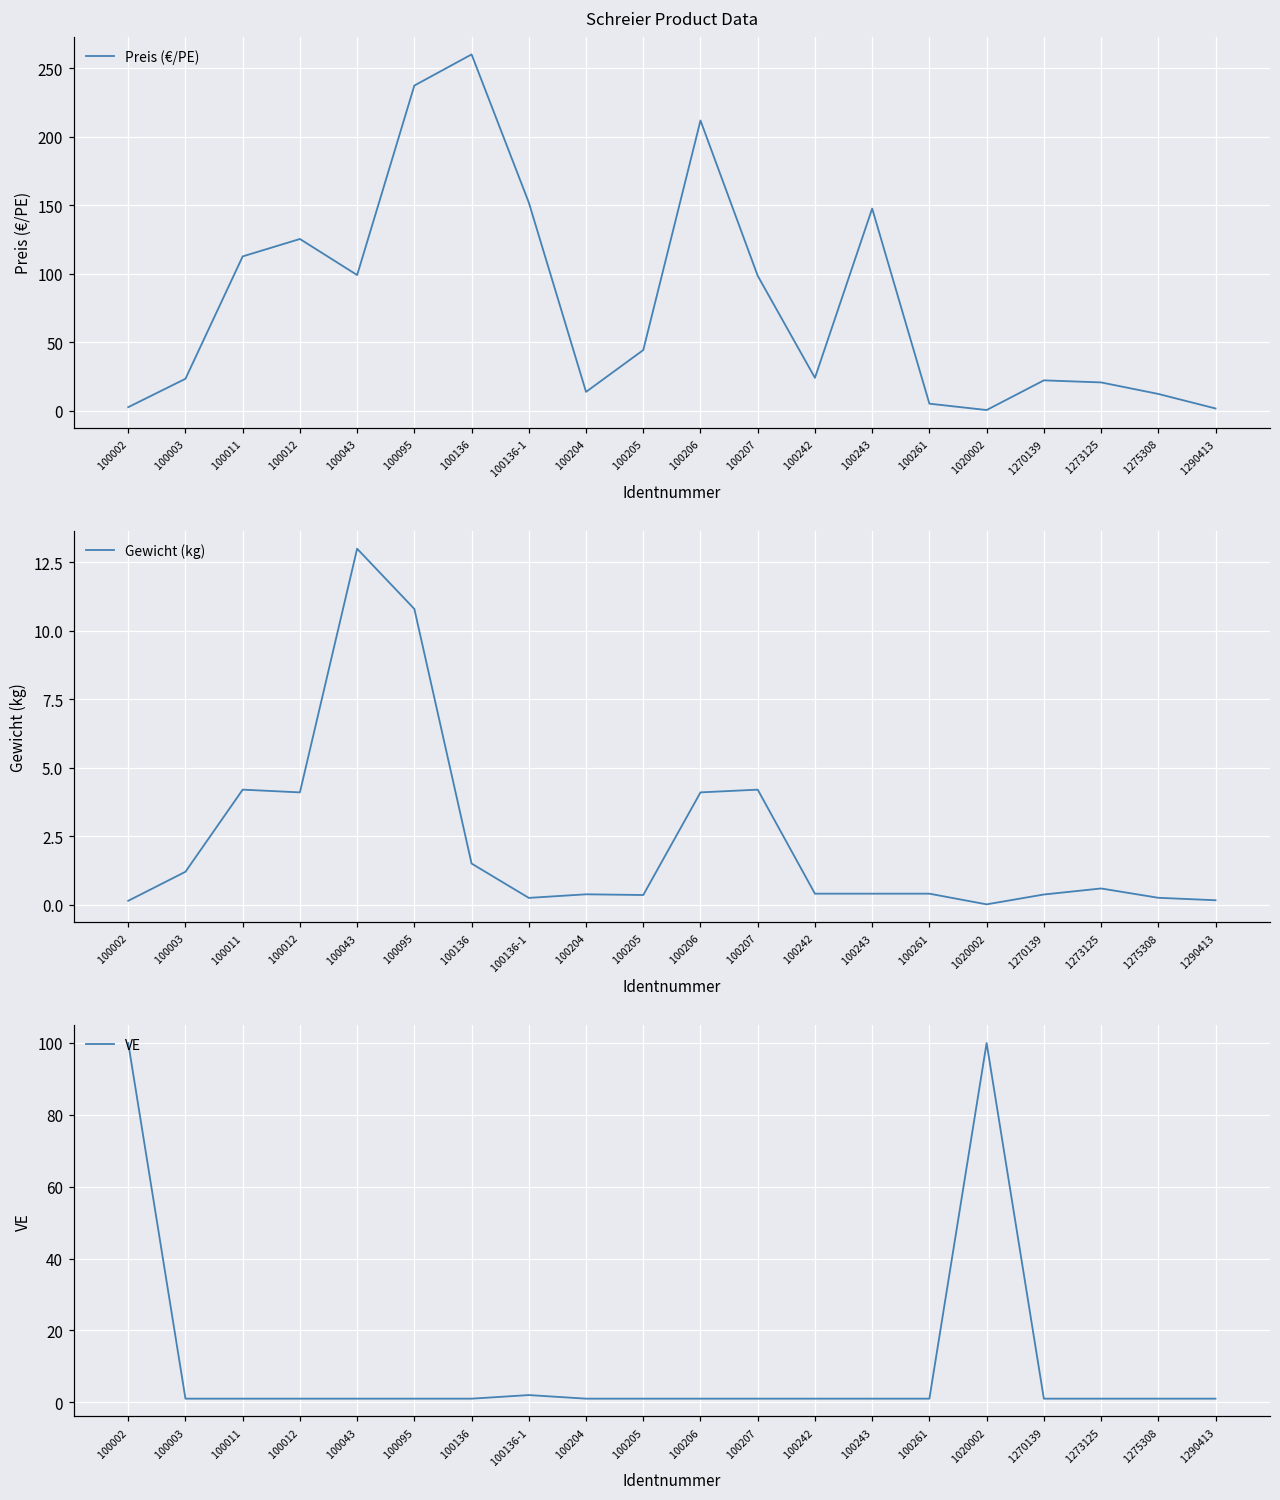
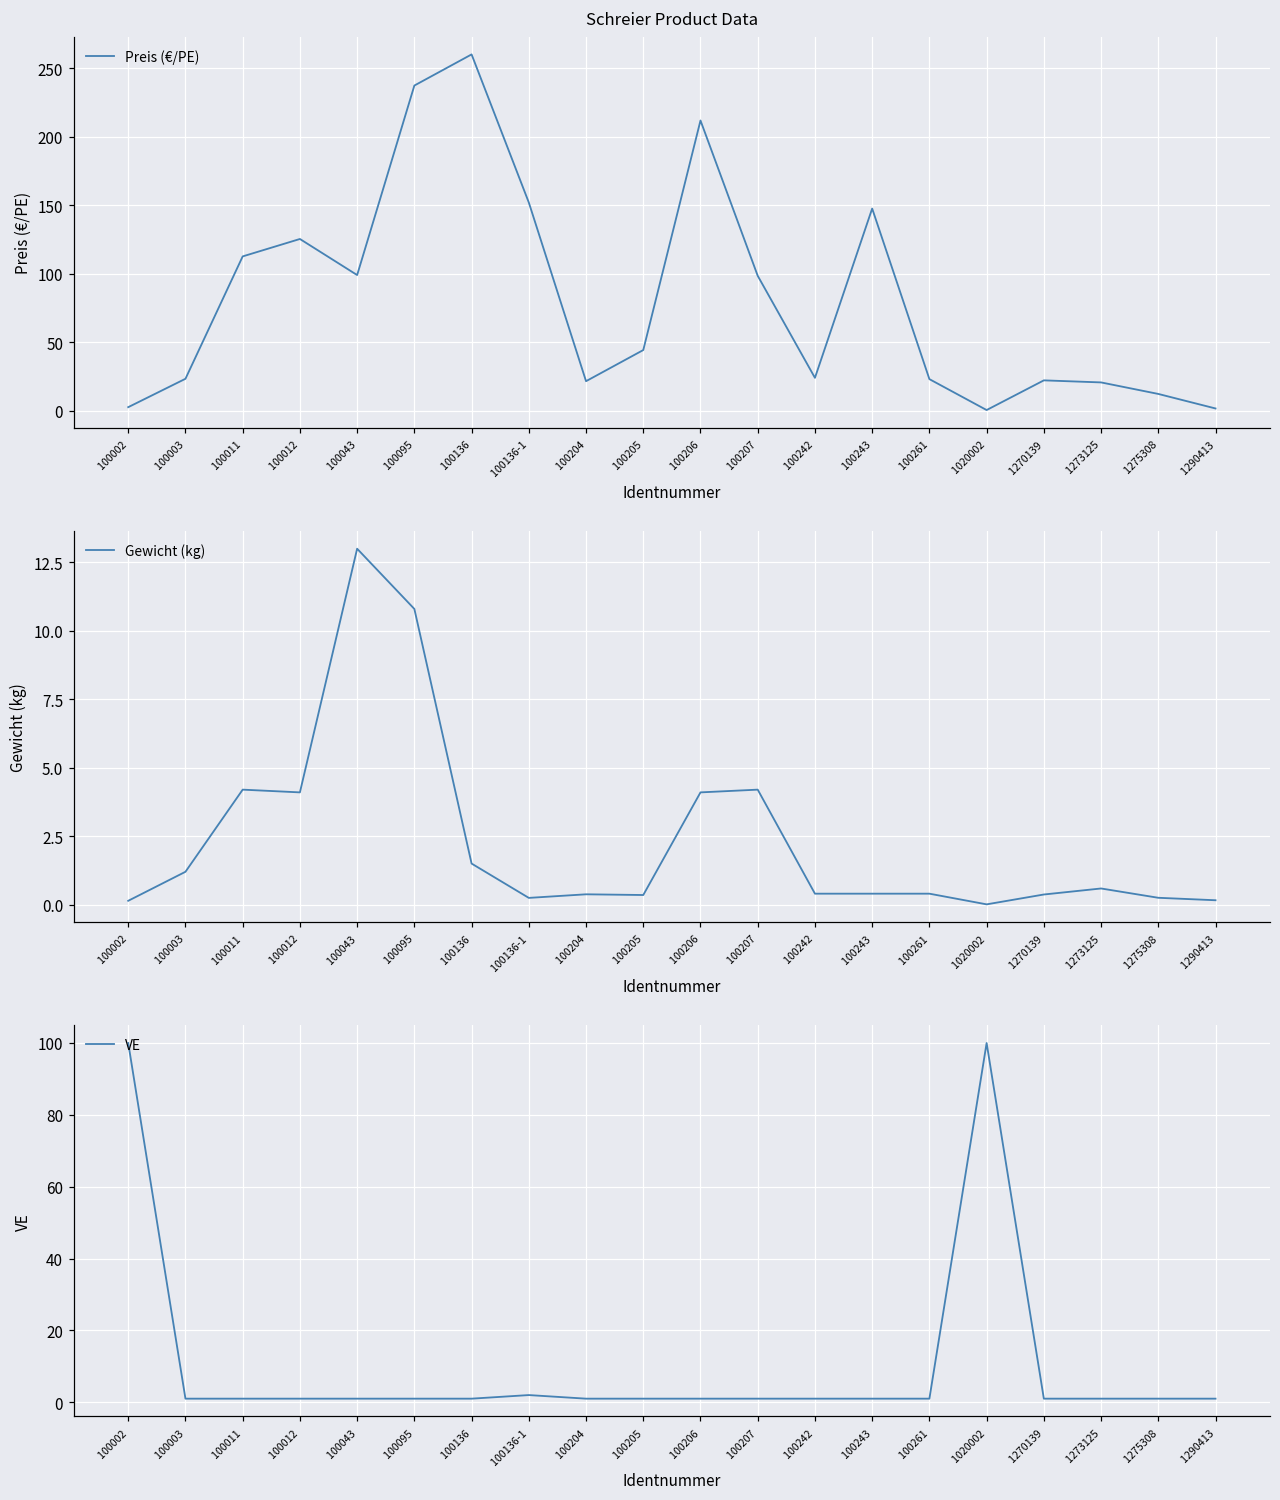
Schreier Product Data, 100204: 14 -> 22
Schreier Product Data, 100261: 5 -> 23
